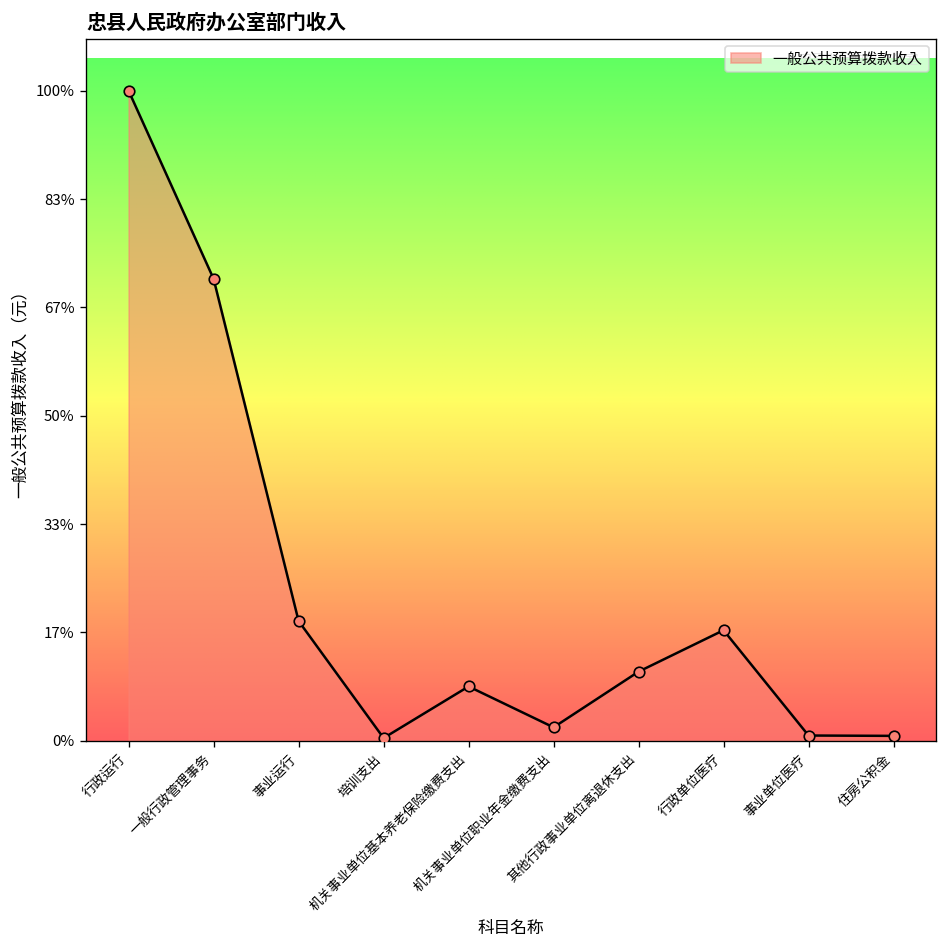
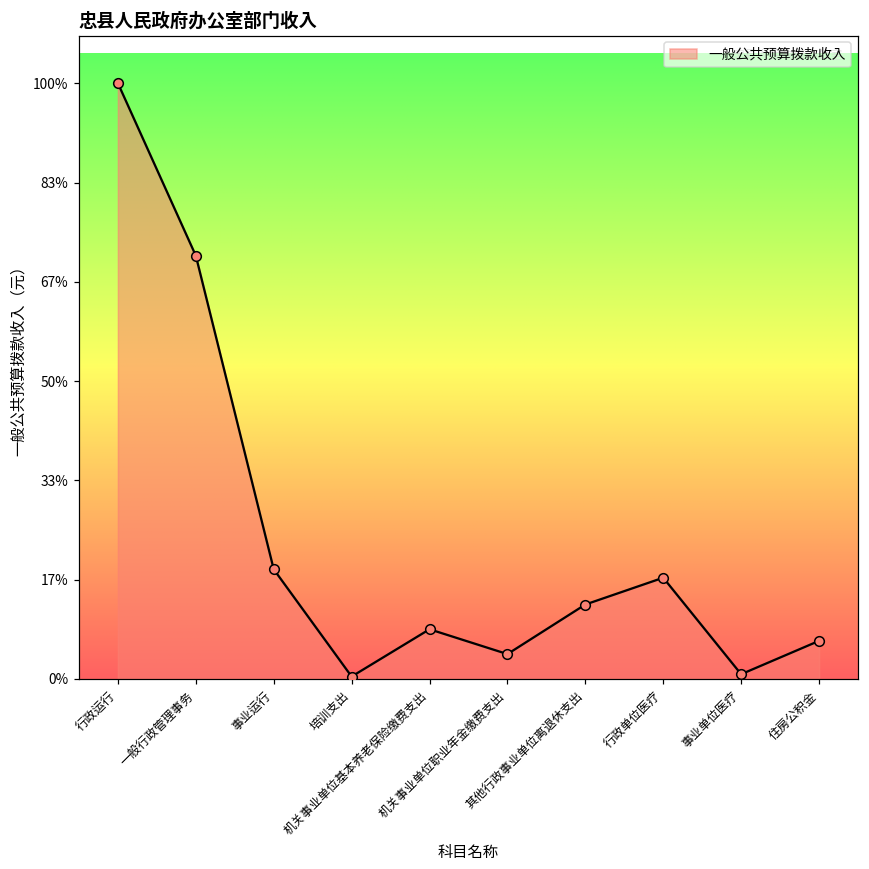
机关事业单位职业年金缴费支出: 2% -> 4%
其他行政事业单位离退休支出: 11% -> 12%
住房公积金: 1% -> 6%
